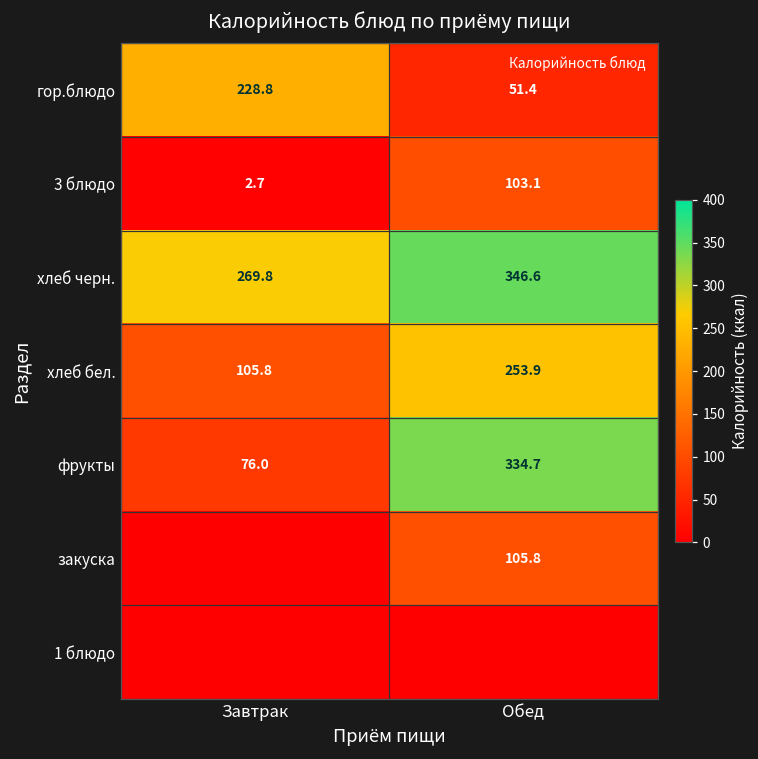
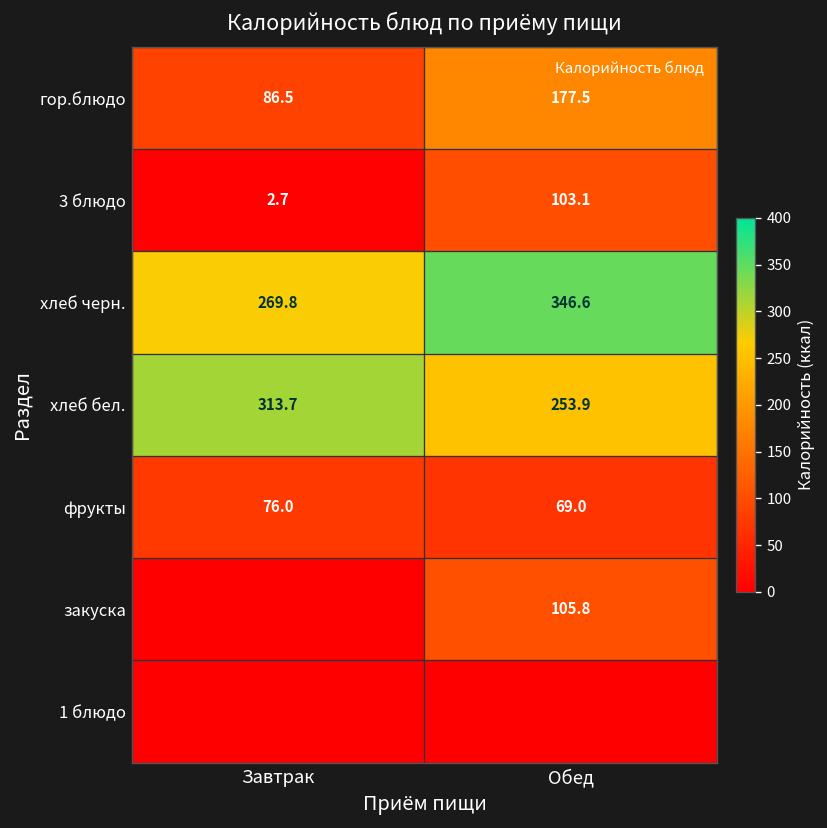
гор.блюдо, Завтрак: 228.8 -> 86.5
гор.блюдо, Обед: 51.4 -> 177.5
хлеб бел., Завтрак: 105.8 -> 313.7
фрукты, Обед: 334.7 -> 69.0
